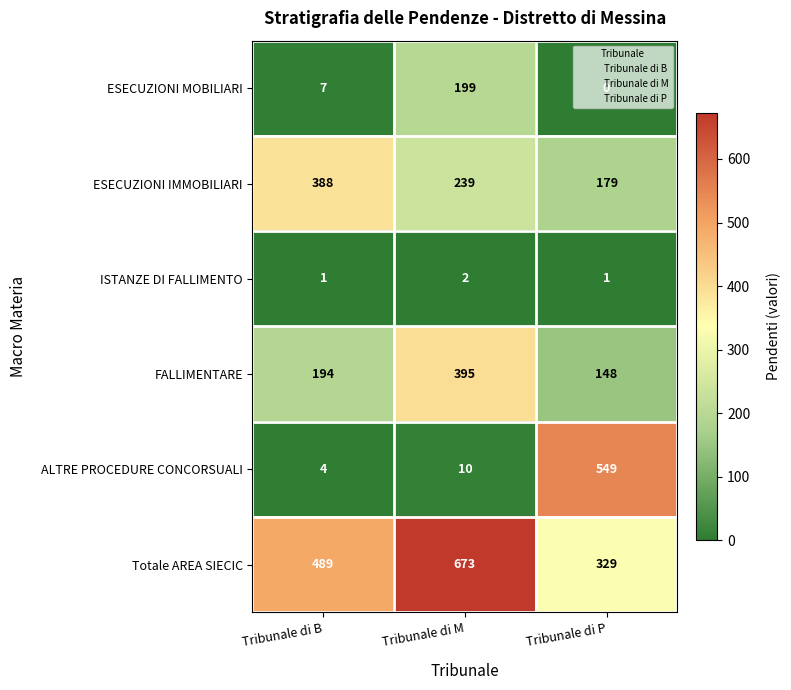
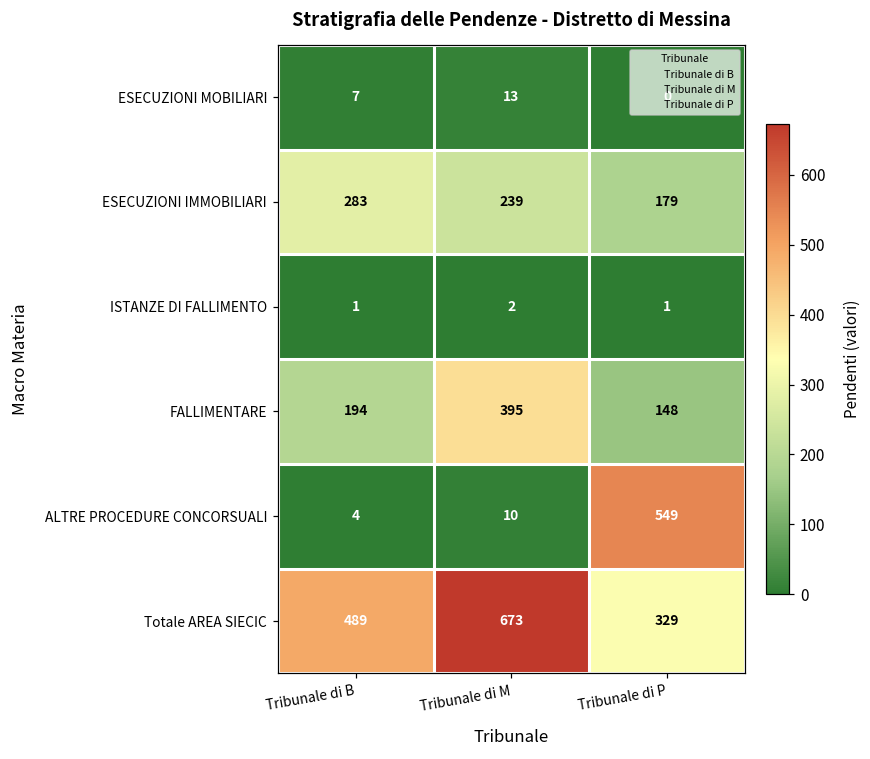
ESECUZIONI MOBILIARI, Tribunale di M: 199 -> 13
ESECUZIONI IMMOBILIARI, Tribunale di B: 388 -> 283
